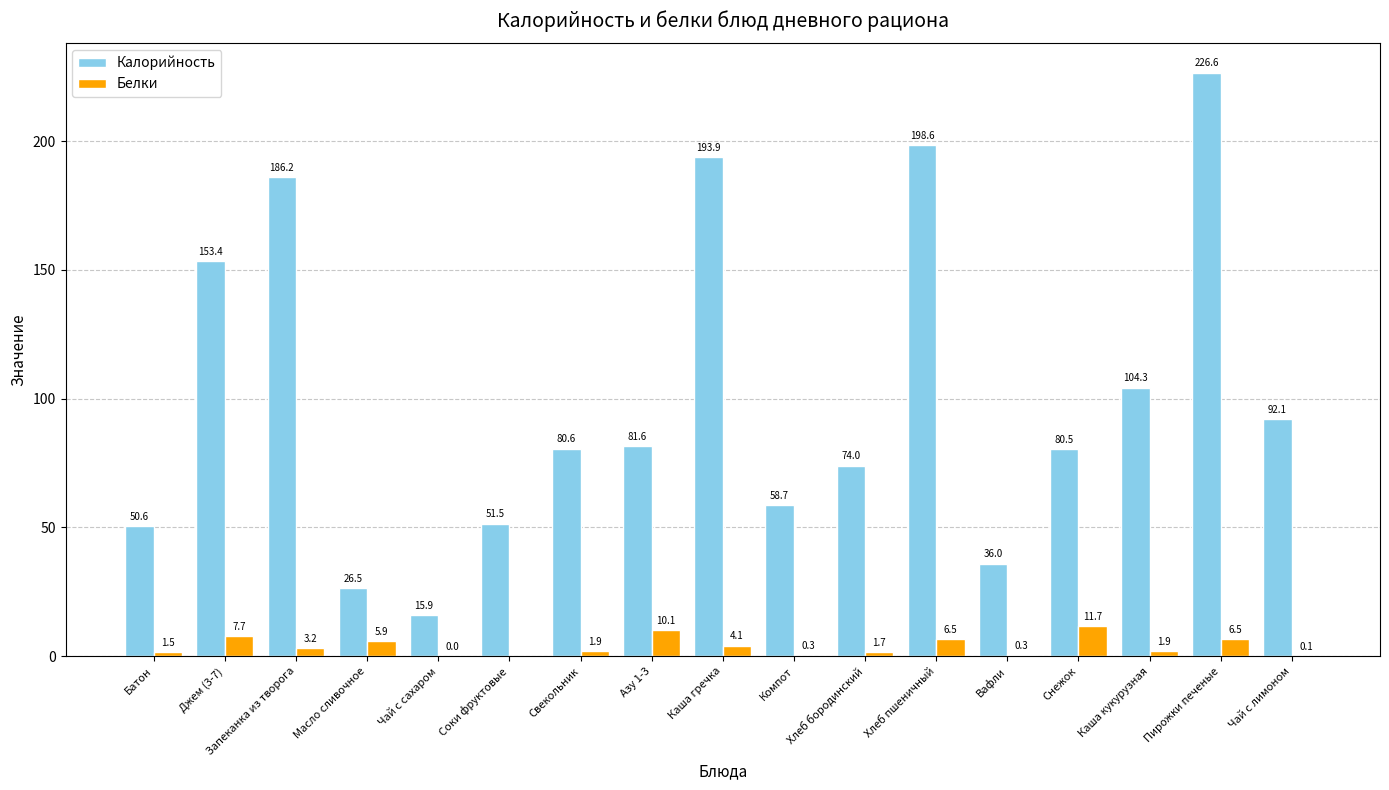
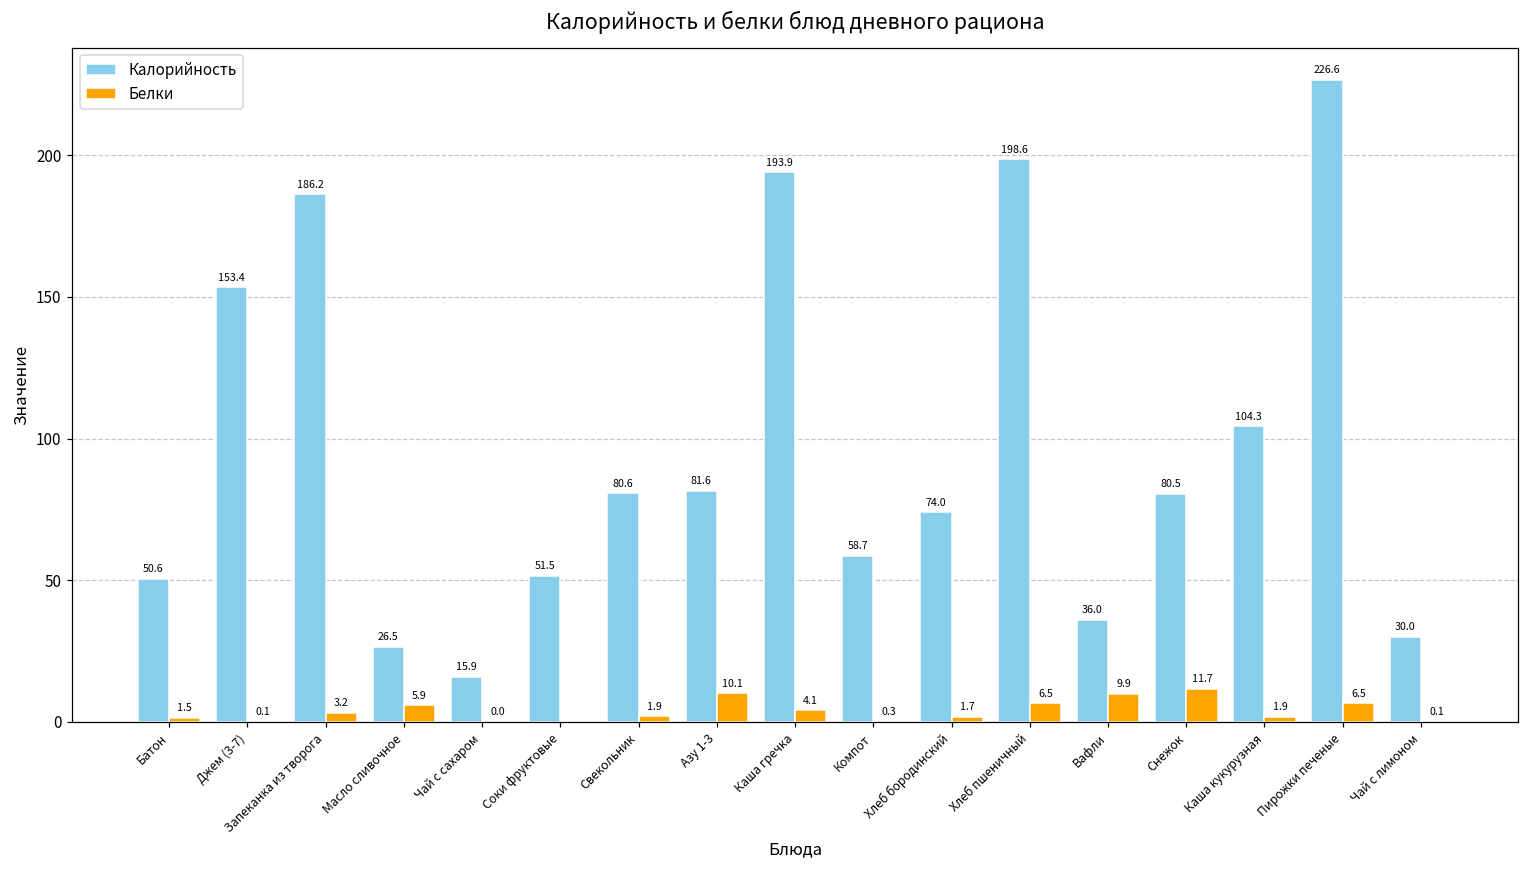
Белки, Джем (3-7): 7.7 -> 0.1
Белки, Вафли: 0.3 -> 9.9
Калорийность, Чай с лимоном: 92.1 -> 30.0
